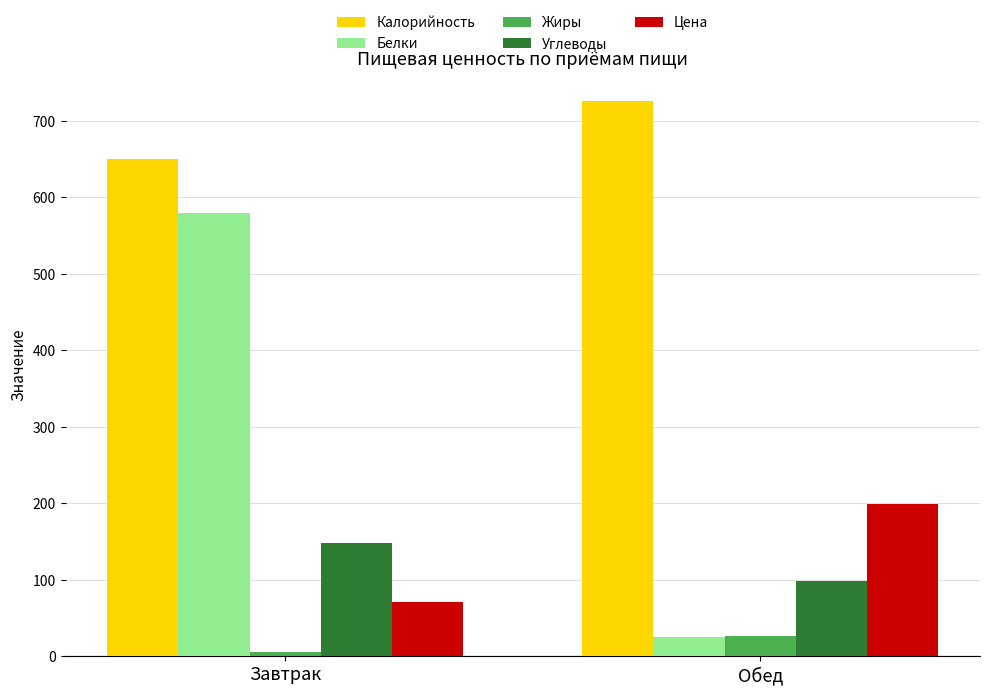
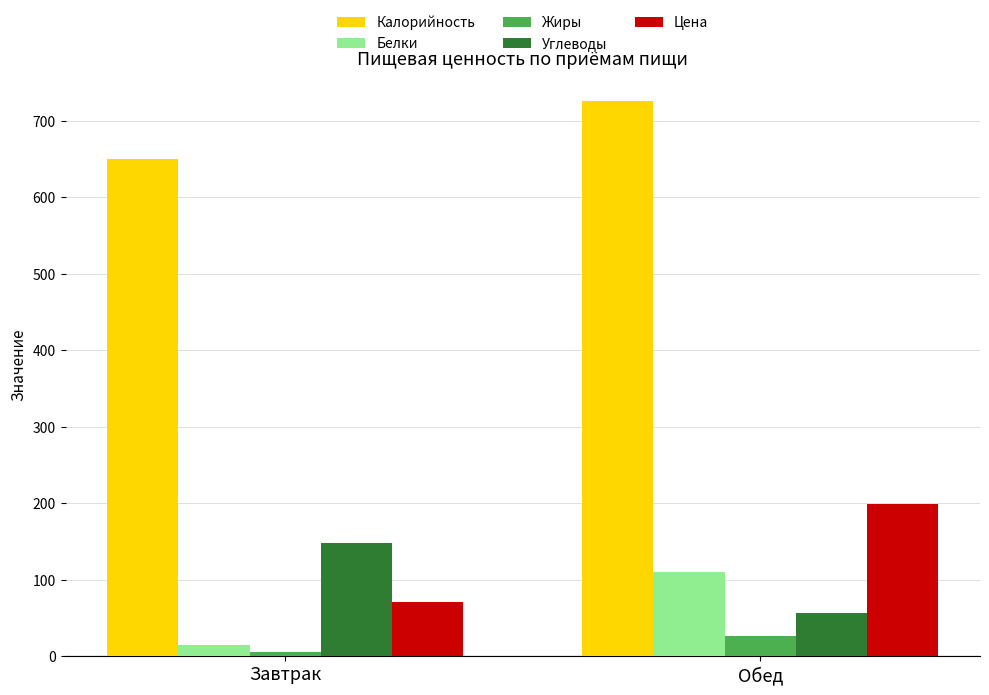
Белки, Завтрак: 580 -> 10
Белки, Обед: 30 -> 110
Углеводы, Обед: 100 -> 60
